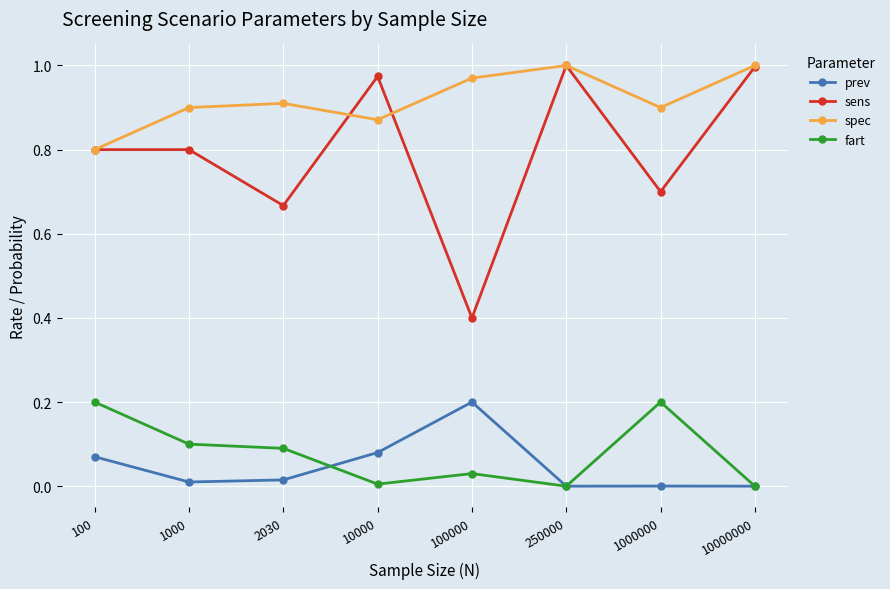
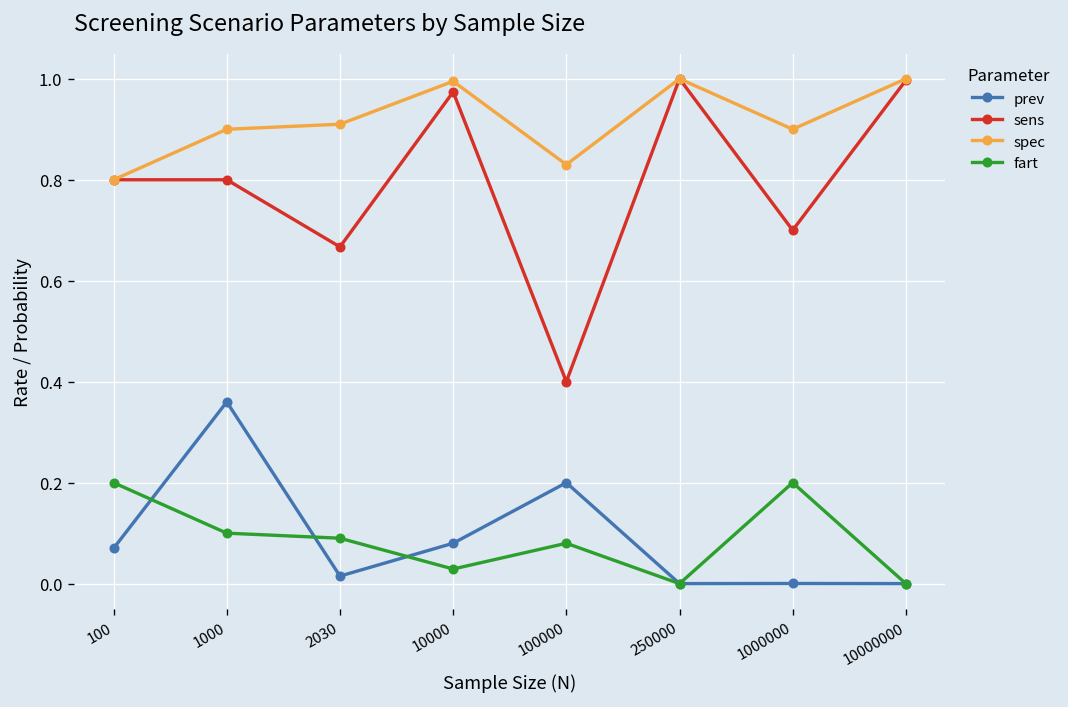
prev, 1000: 0.01 -> 0.36
spec, 10000: 0.87 -> 1.00
fart, 10000: 0.01 -> 0.03
spec, 100000: 0.97 -> 0.83
fart, 100000: 0.03 -> 0.08
